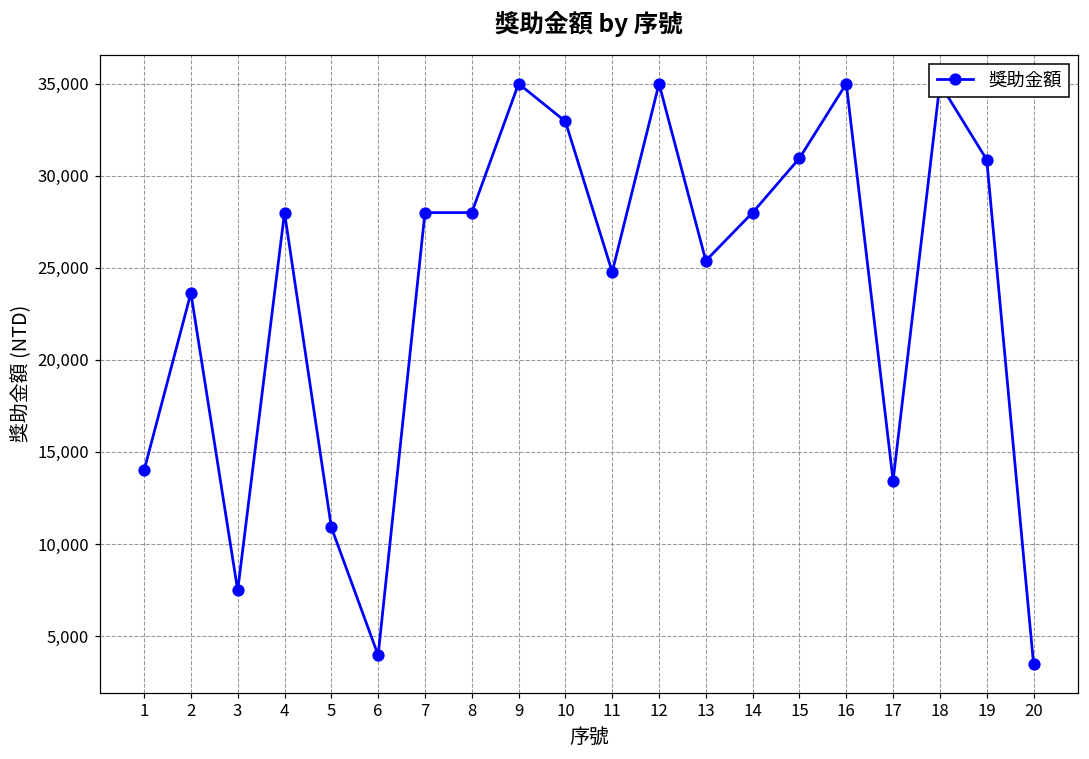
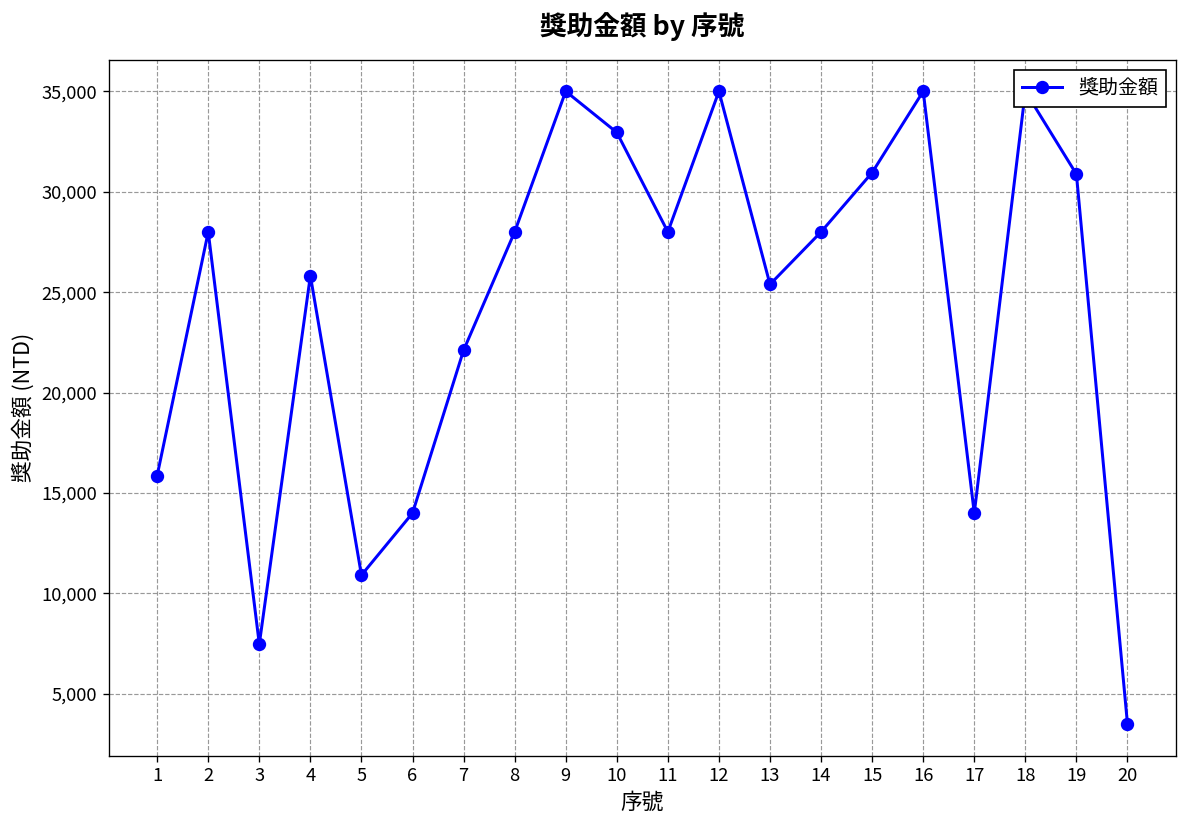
1: 14,000 -> 15,900
2: 23,600 -> 28,000
4: 28,000 -> 25,800
6: 4,000 -> 14,000
7: 28,000 -> 22,100
11: 24,800 -> 28,000
17: 13,400 -> 14,000
